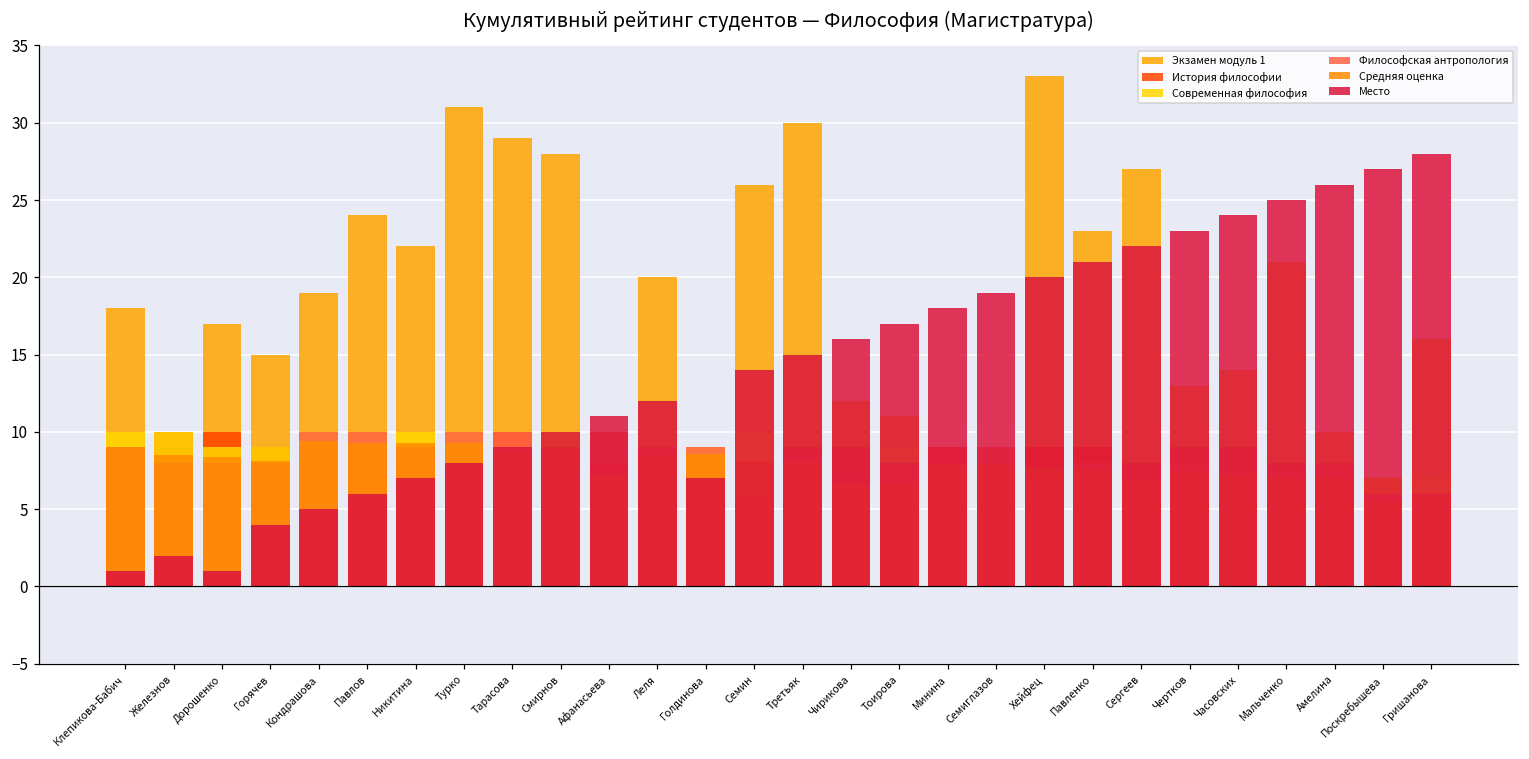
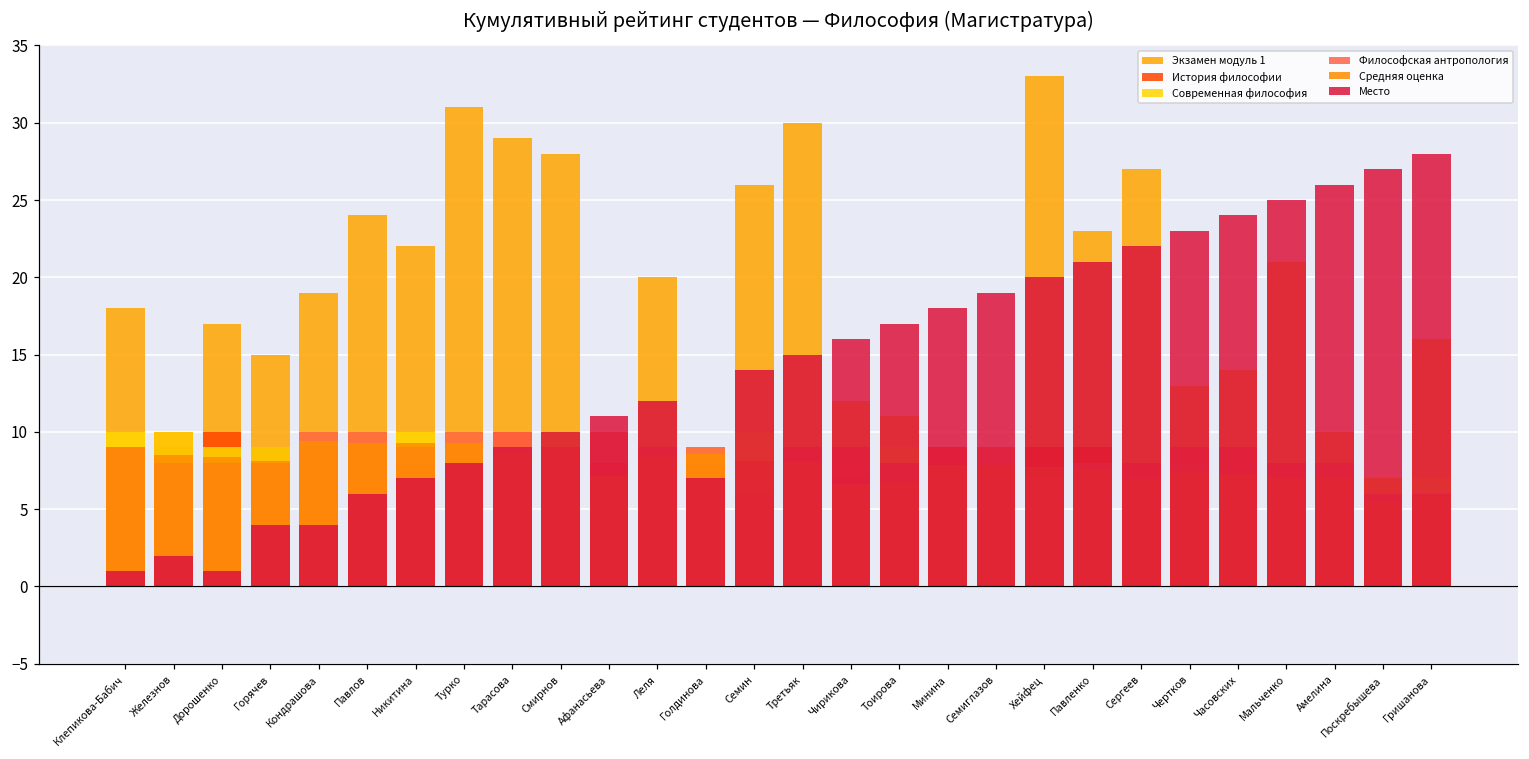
Место, Кондрашова: 5 -> 4
